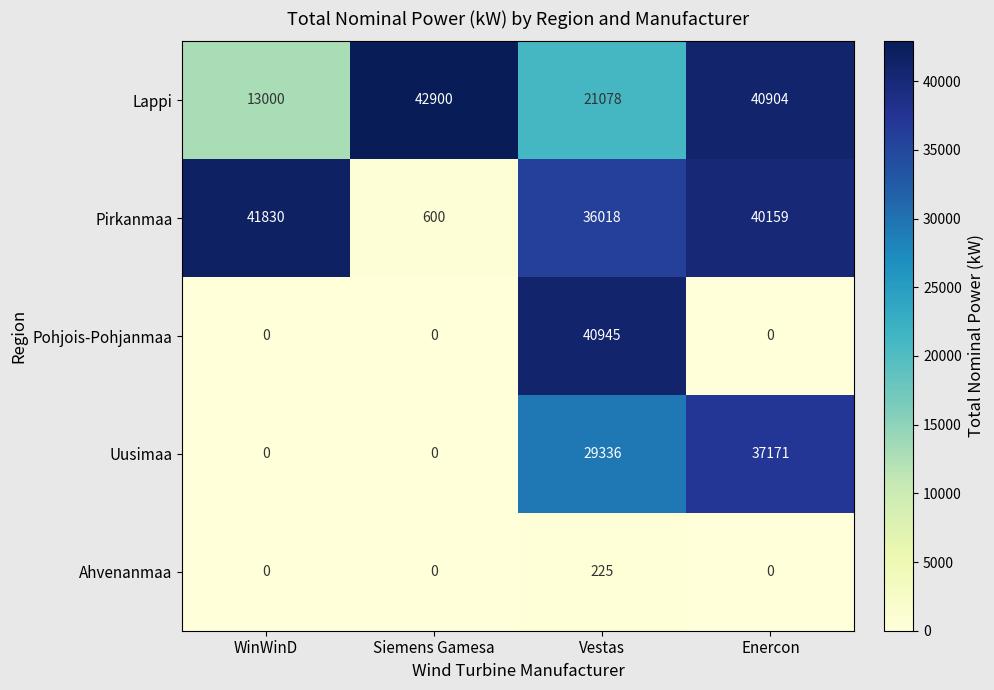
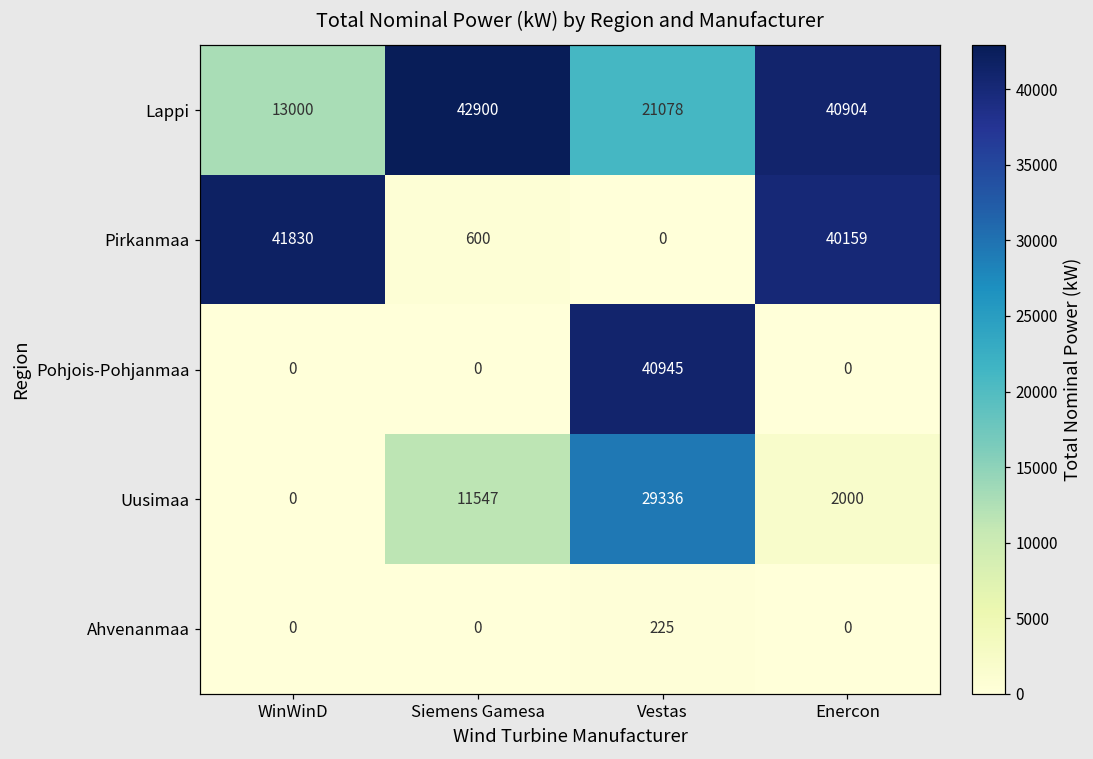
Pirkanmaa, Vestas: 36018 -> 0
Uusimaa, Siemens Gamesa: 0 -> 11547
Uusimaa, Enercon: 37171 -> 2000
